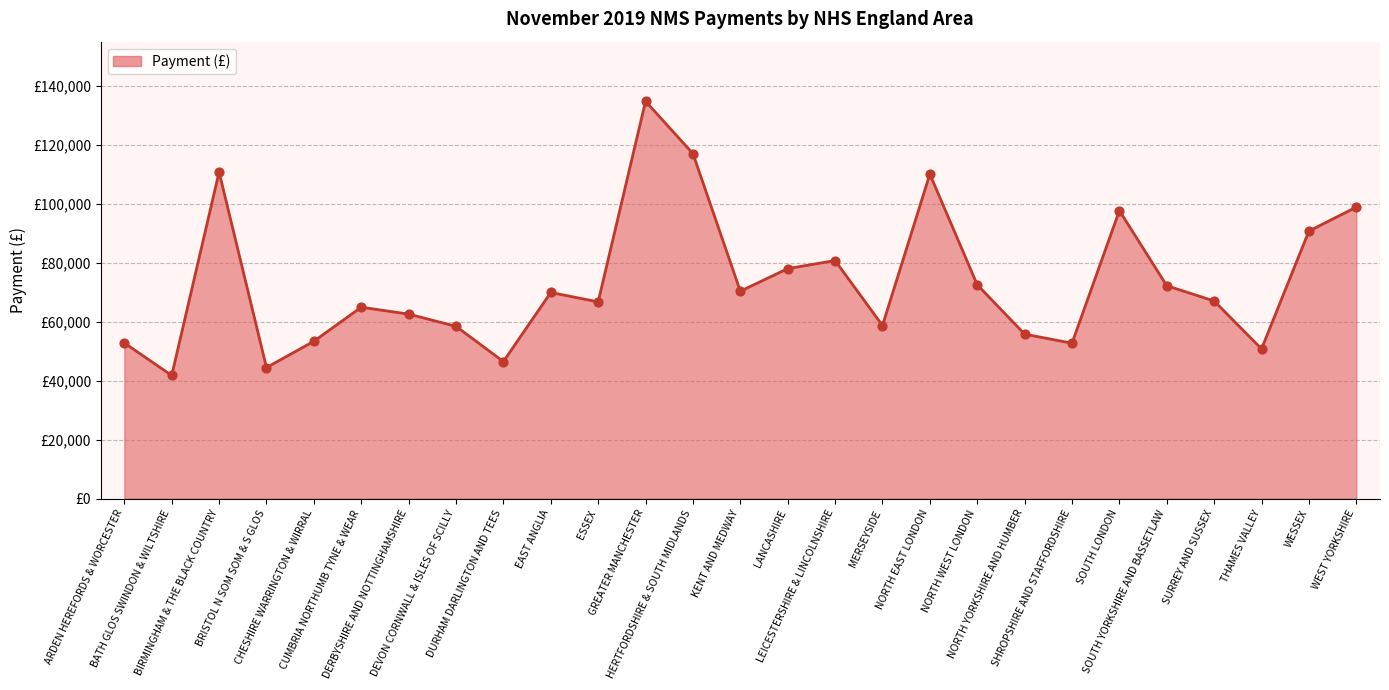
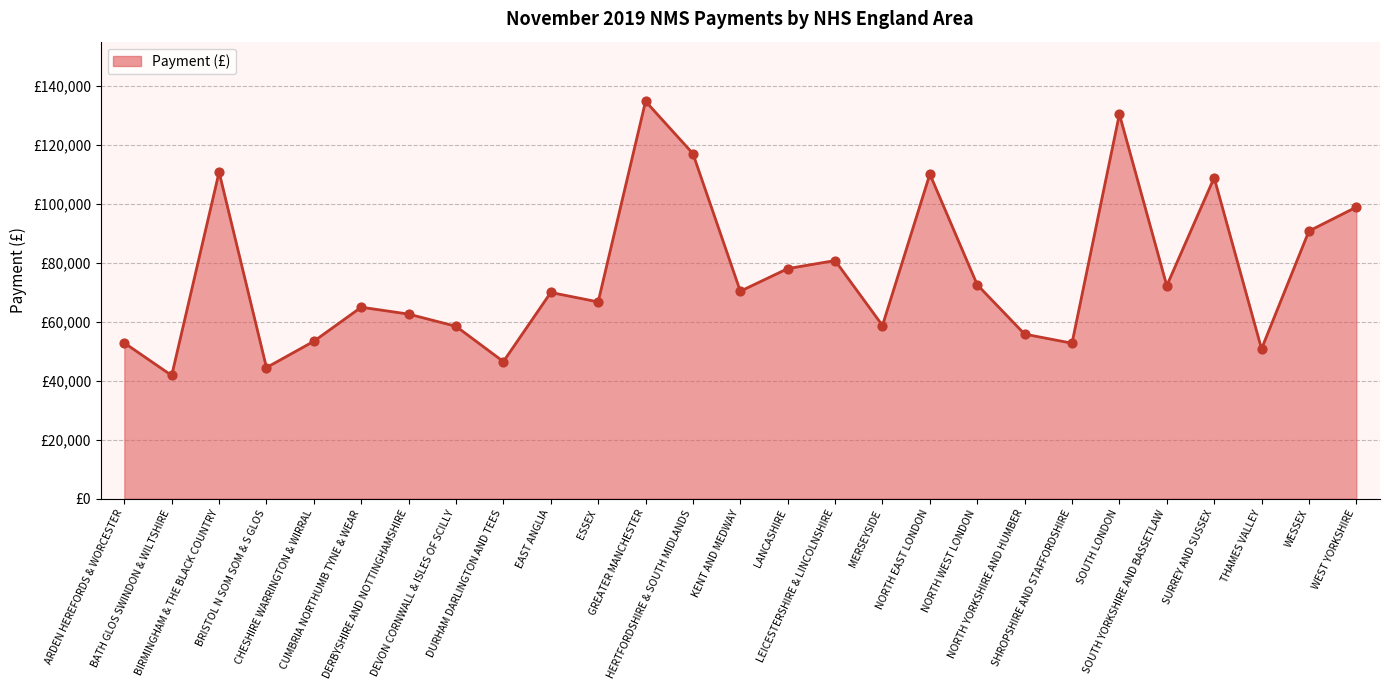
SOUTH LONDON: £98,000 -> £130,000
SURREY AND SUSSEX: £67,000 -> £109,000
